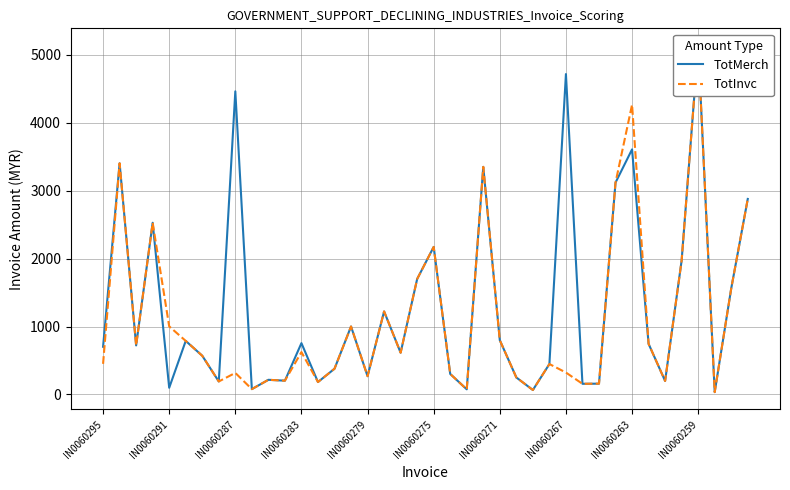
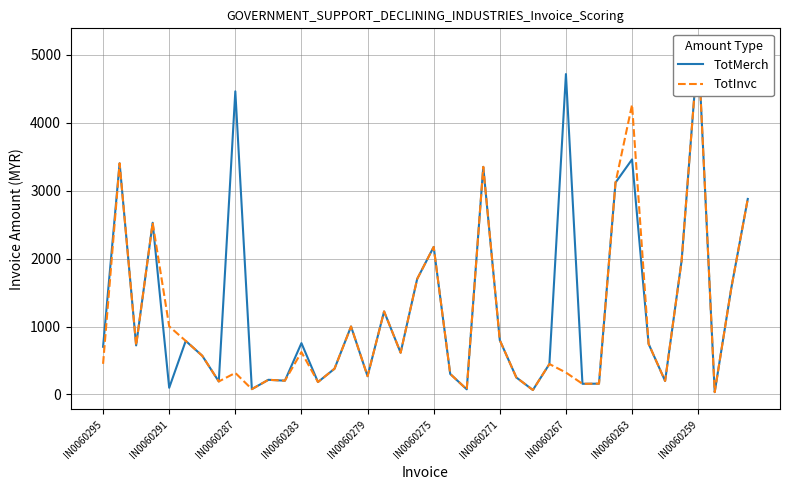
TotMerch, IN0060263: 3600 -> 3500
